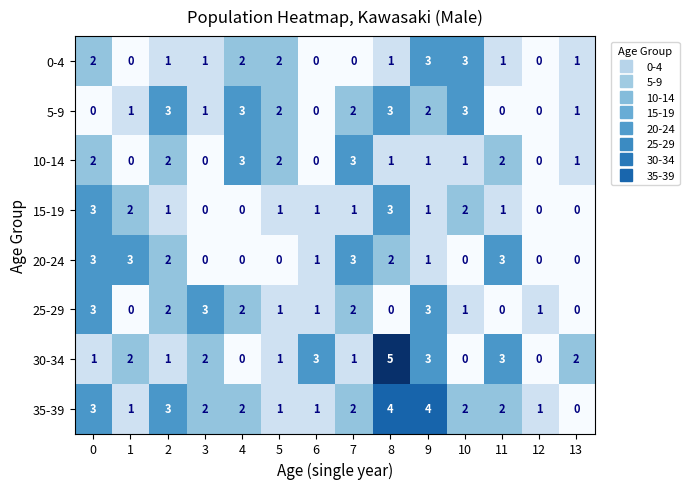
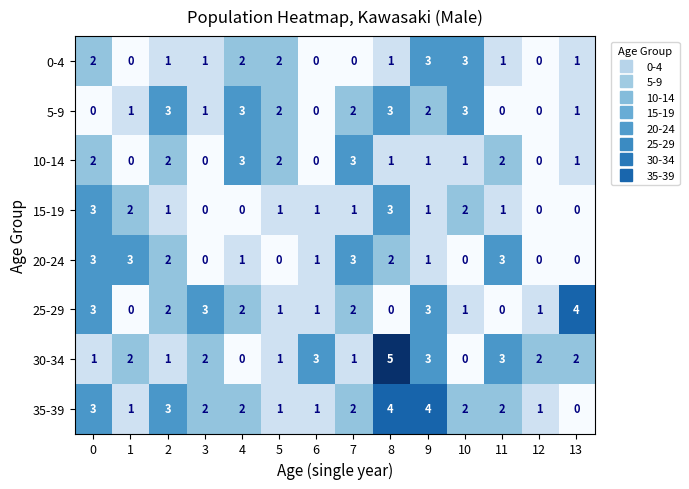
20-24, 4: 0 -> 1
25-29, 13: 0 -> 4
30-34, 12: 0 -> 2
